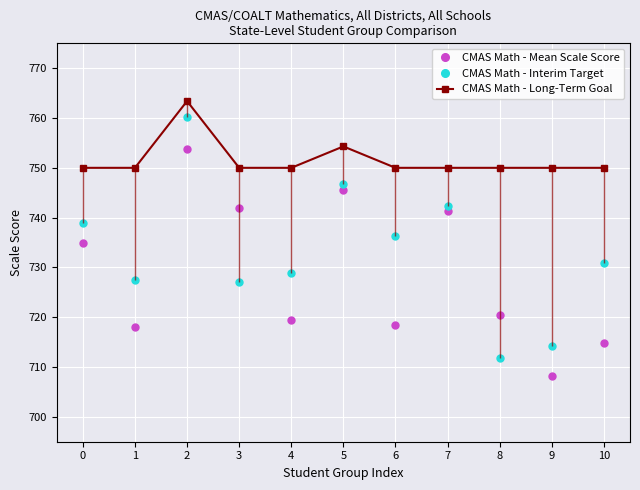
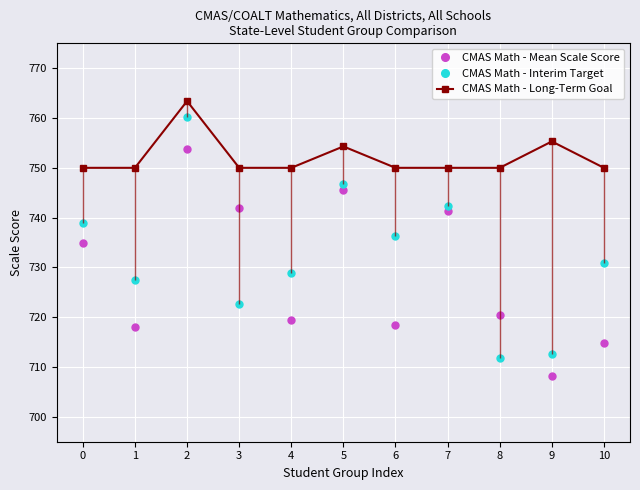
CMAS Math - Interim Target, 3: 727 -> 723
CMAS Math - Interim Target, 9: 714 -> 713
CMAS Math - Long-Term Goal, 9: 750 -> 755
